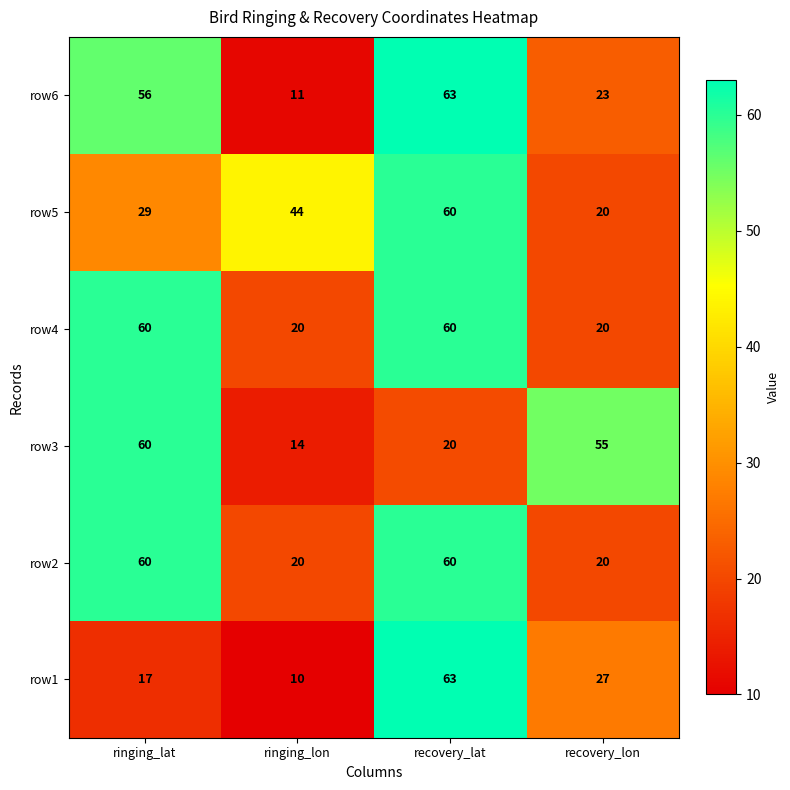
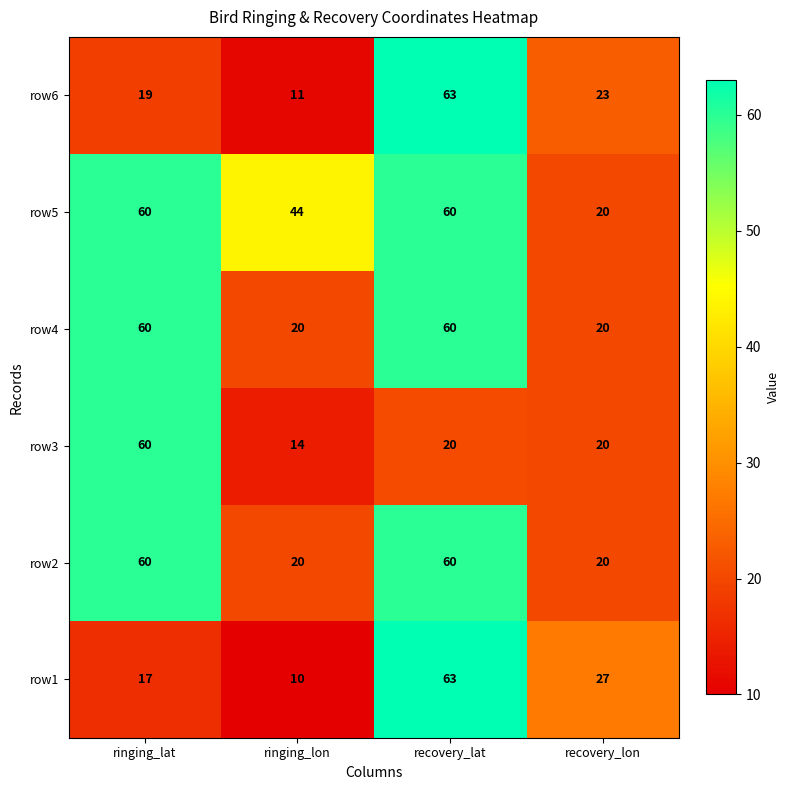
row6, ringing_lat: 56 -> 19
row5, ringing_lat: 29 -> 60
row3, recovery_lon: 55 -> 20
